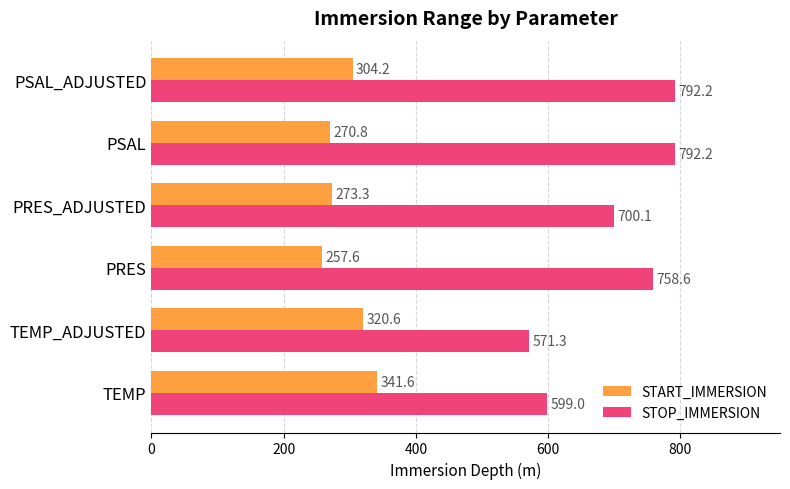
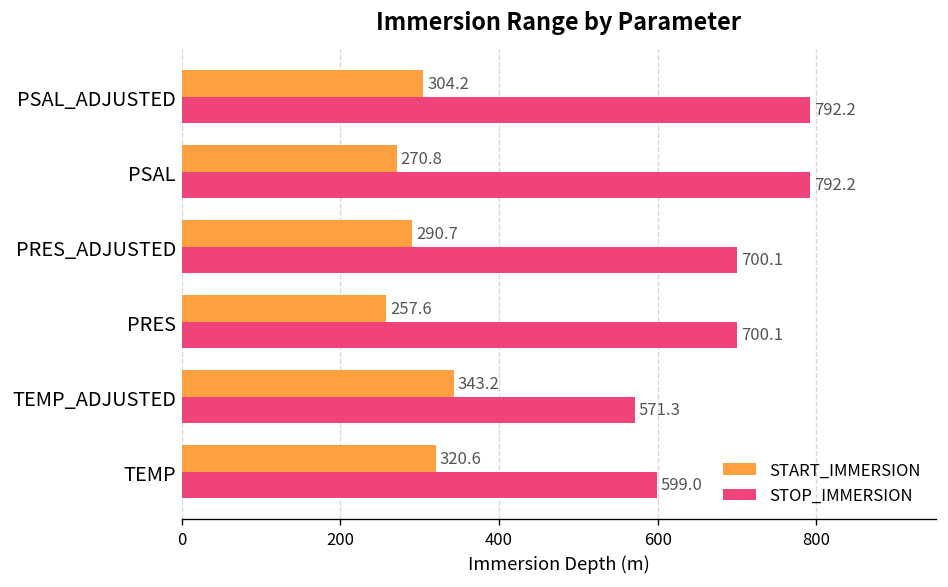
START_IMMERSION, PRES_ADJUSTED: 273.3 -> 290.7
STOP_IMMERSION, PRES: 758.6 -> 700.1
START_IMMERSION, TEMP_ADJUSTED: 320.6 -> 343.2
START_IMMERSION, TEMP: 341.6 -> 320.6
